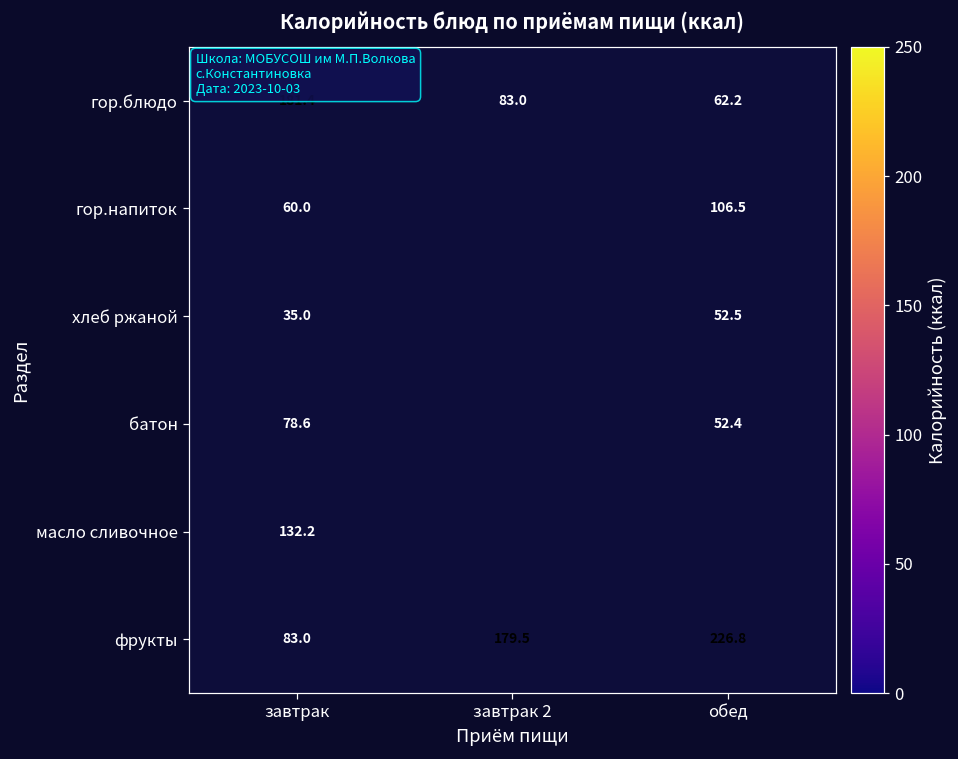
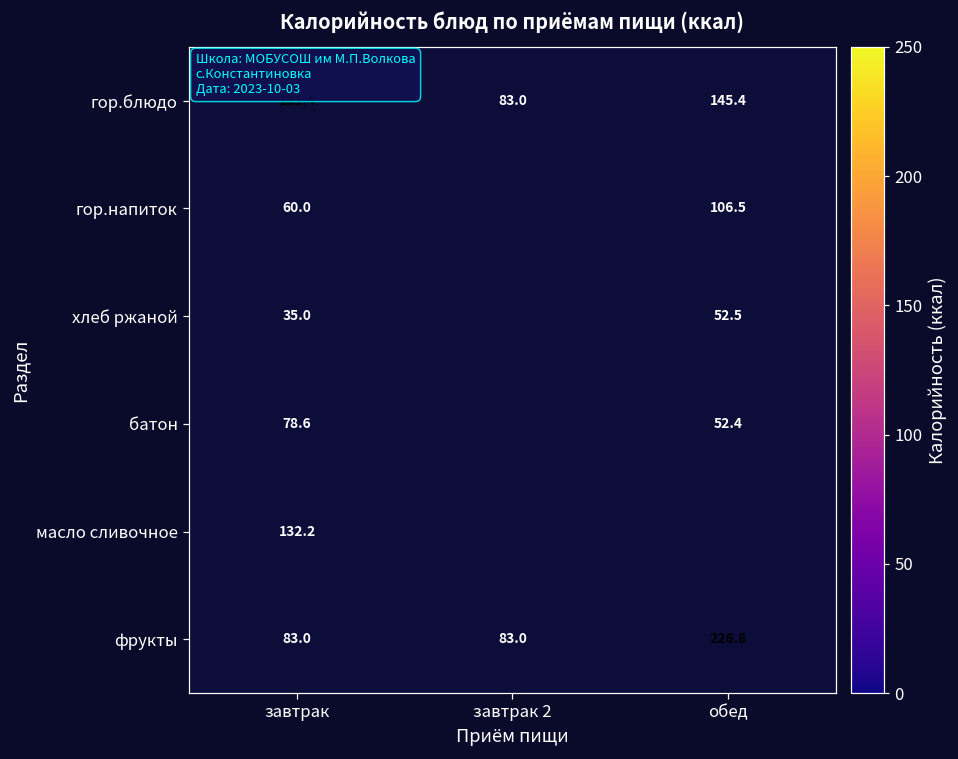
гор.блюдо, обед: 62.2 -> 145.4
фрукты, завтрак 2: 179.5 -> 83.0
